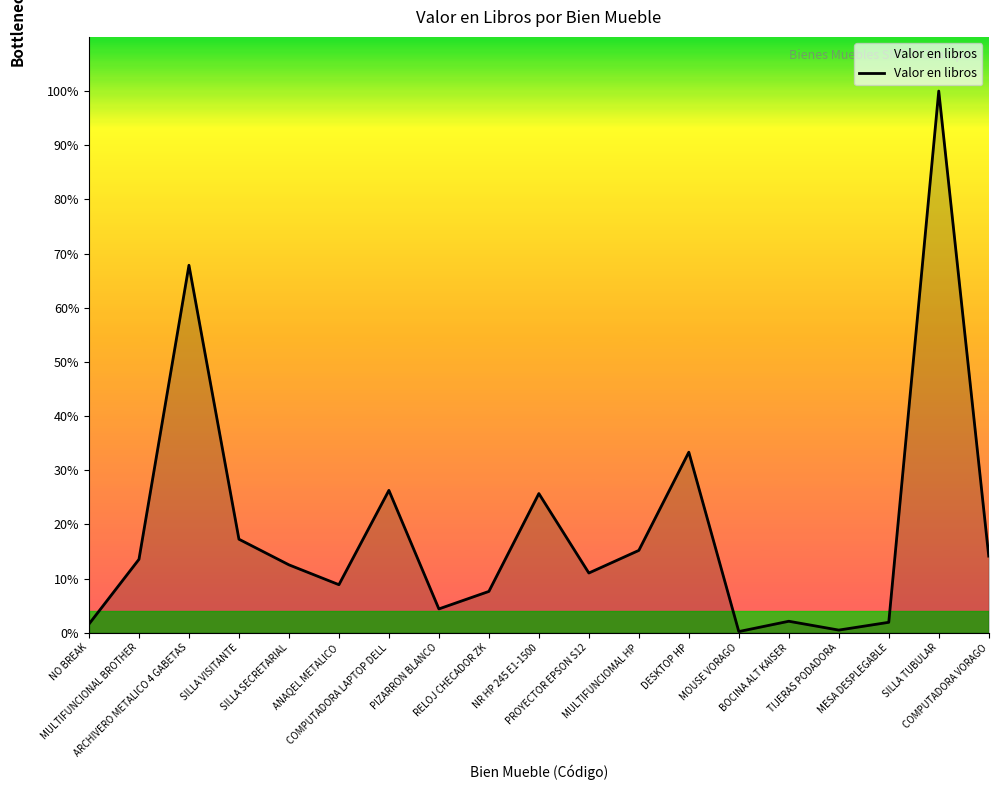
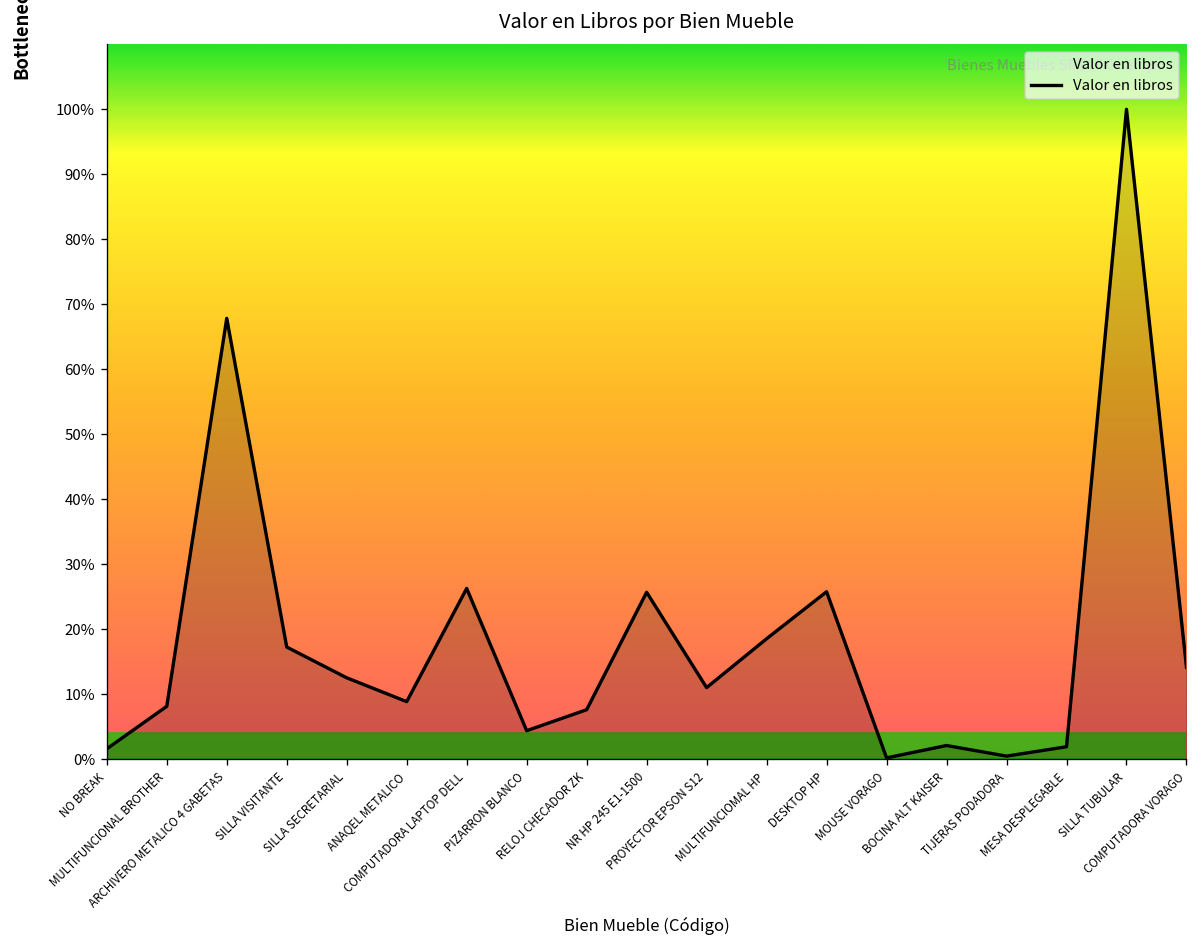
MULTIFUNCIONAL BROTHER: 14% -> 8%
MULTIFUNCIOMAL HP: 15% -> 19%
DESKTOP HP: 33% -> 26%
